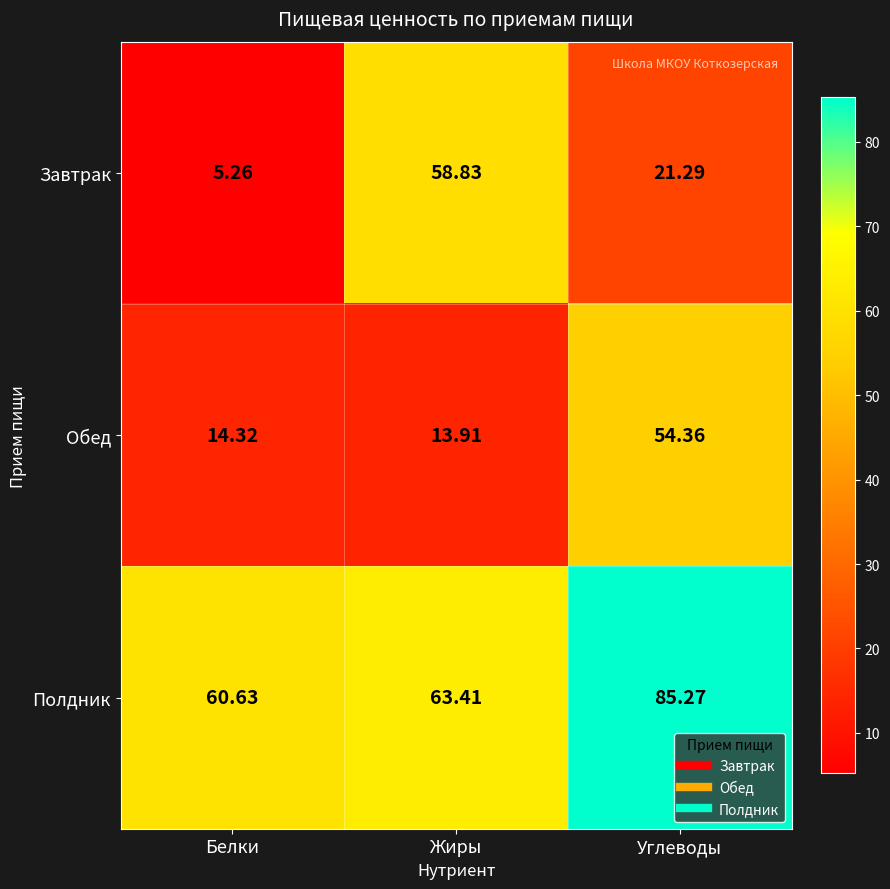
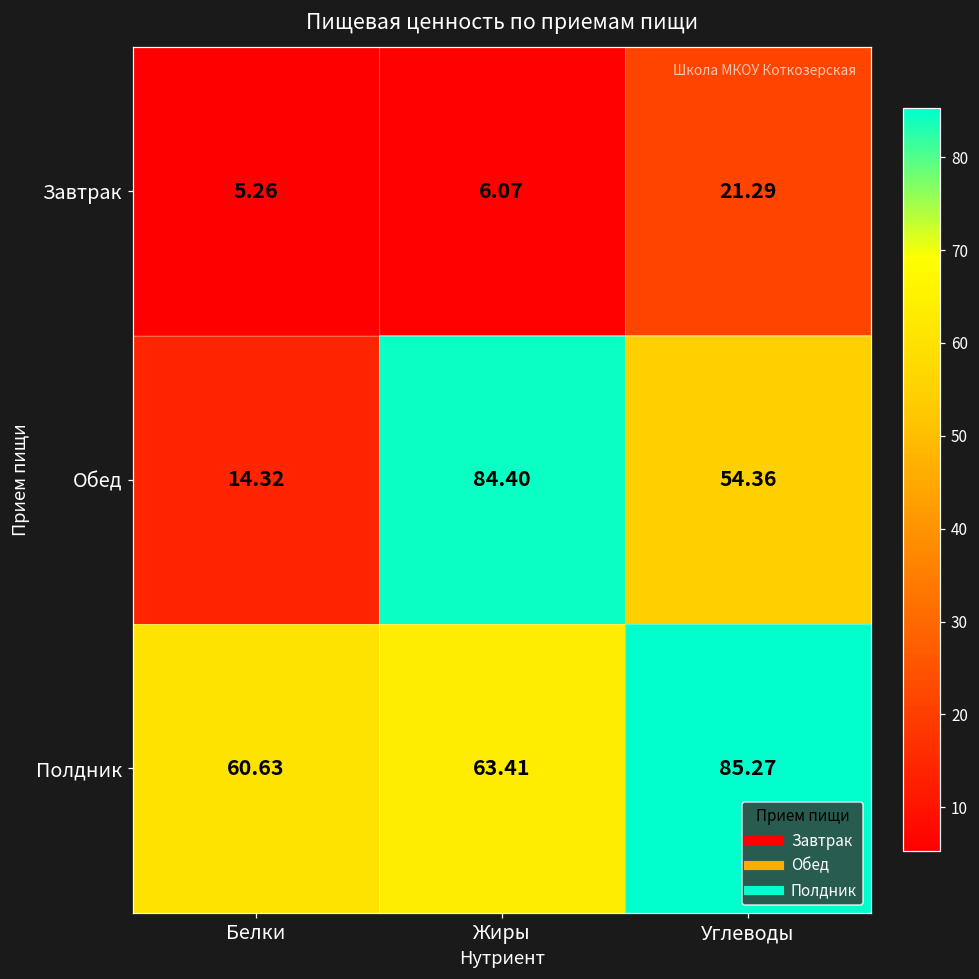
Завтрак, Жиры: 58.83 -> 6.07
Обед, Жиры: 13.91 -> 84.40
